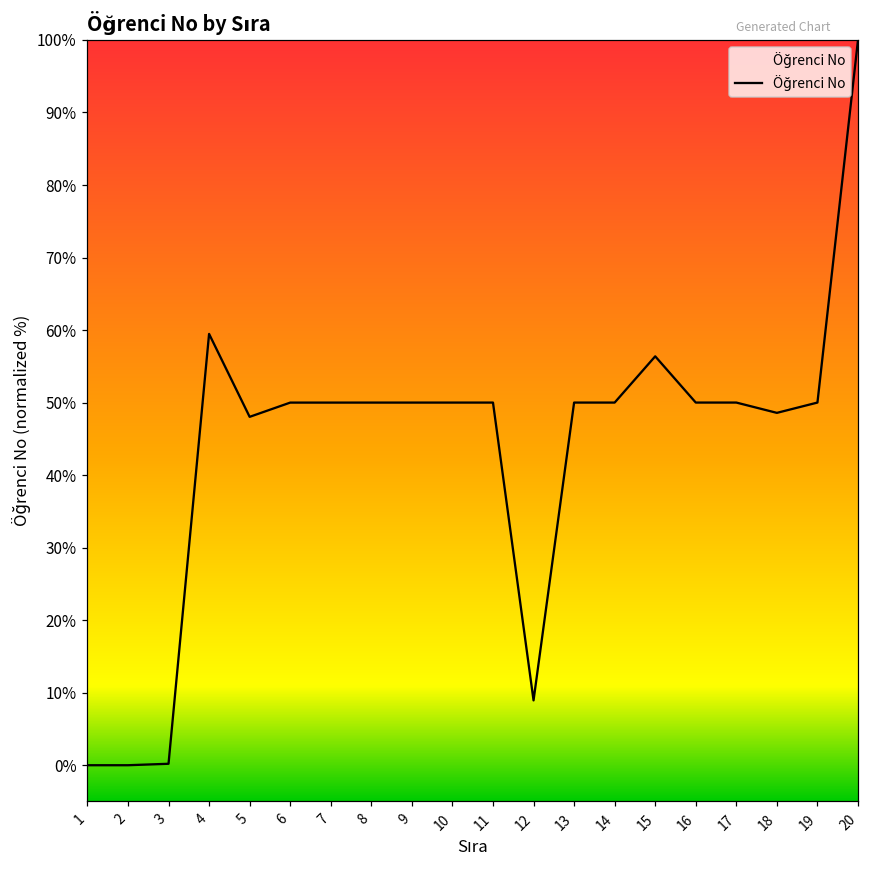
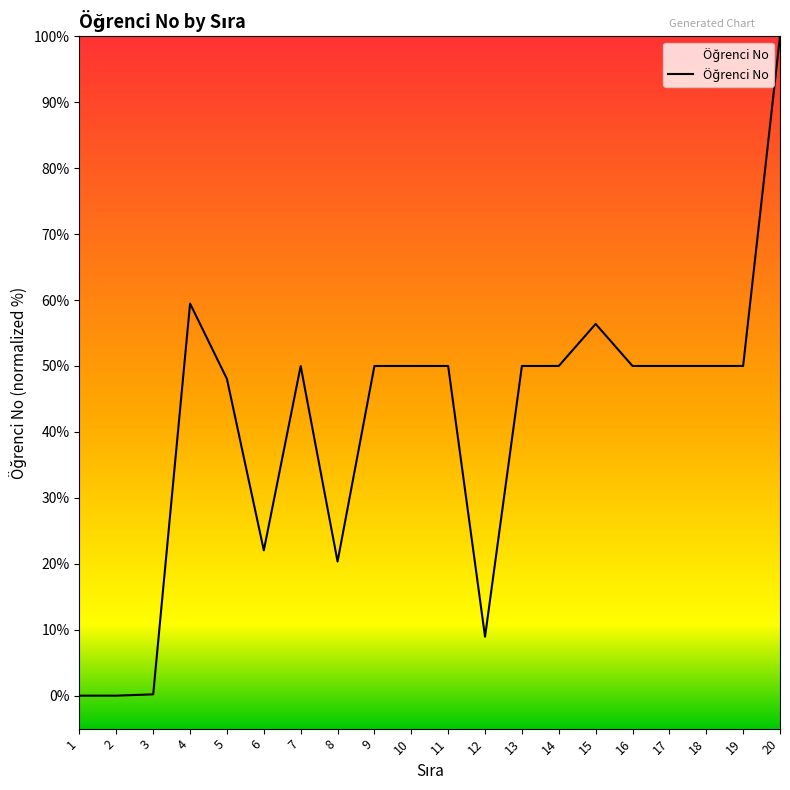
6: 50% -> 22%
8: 50% -> 20%
18: 49% -> 50%
